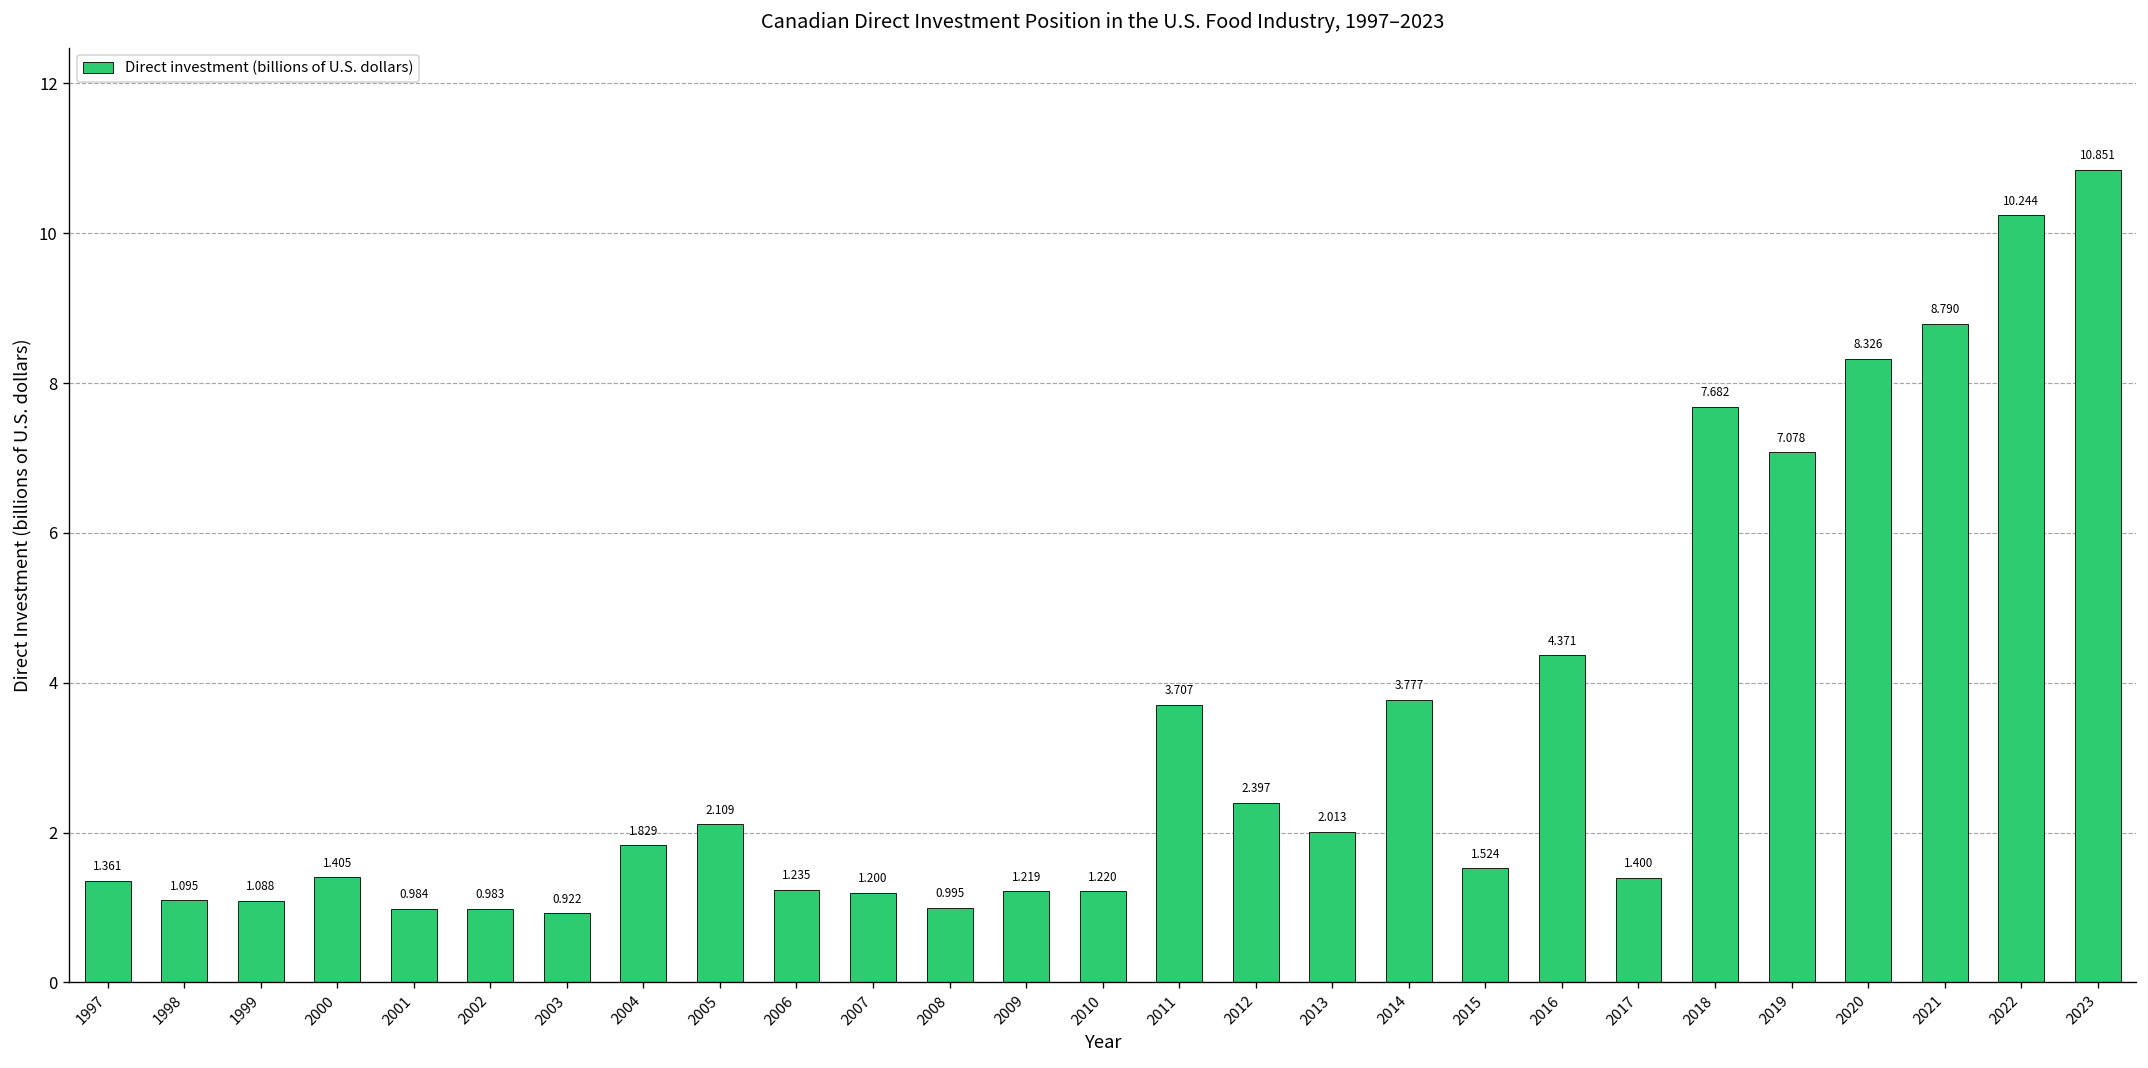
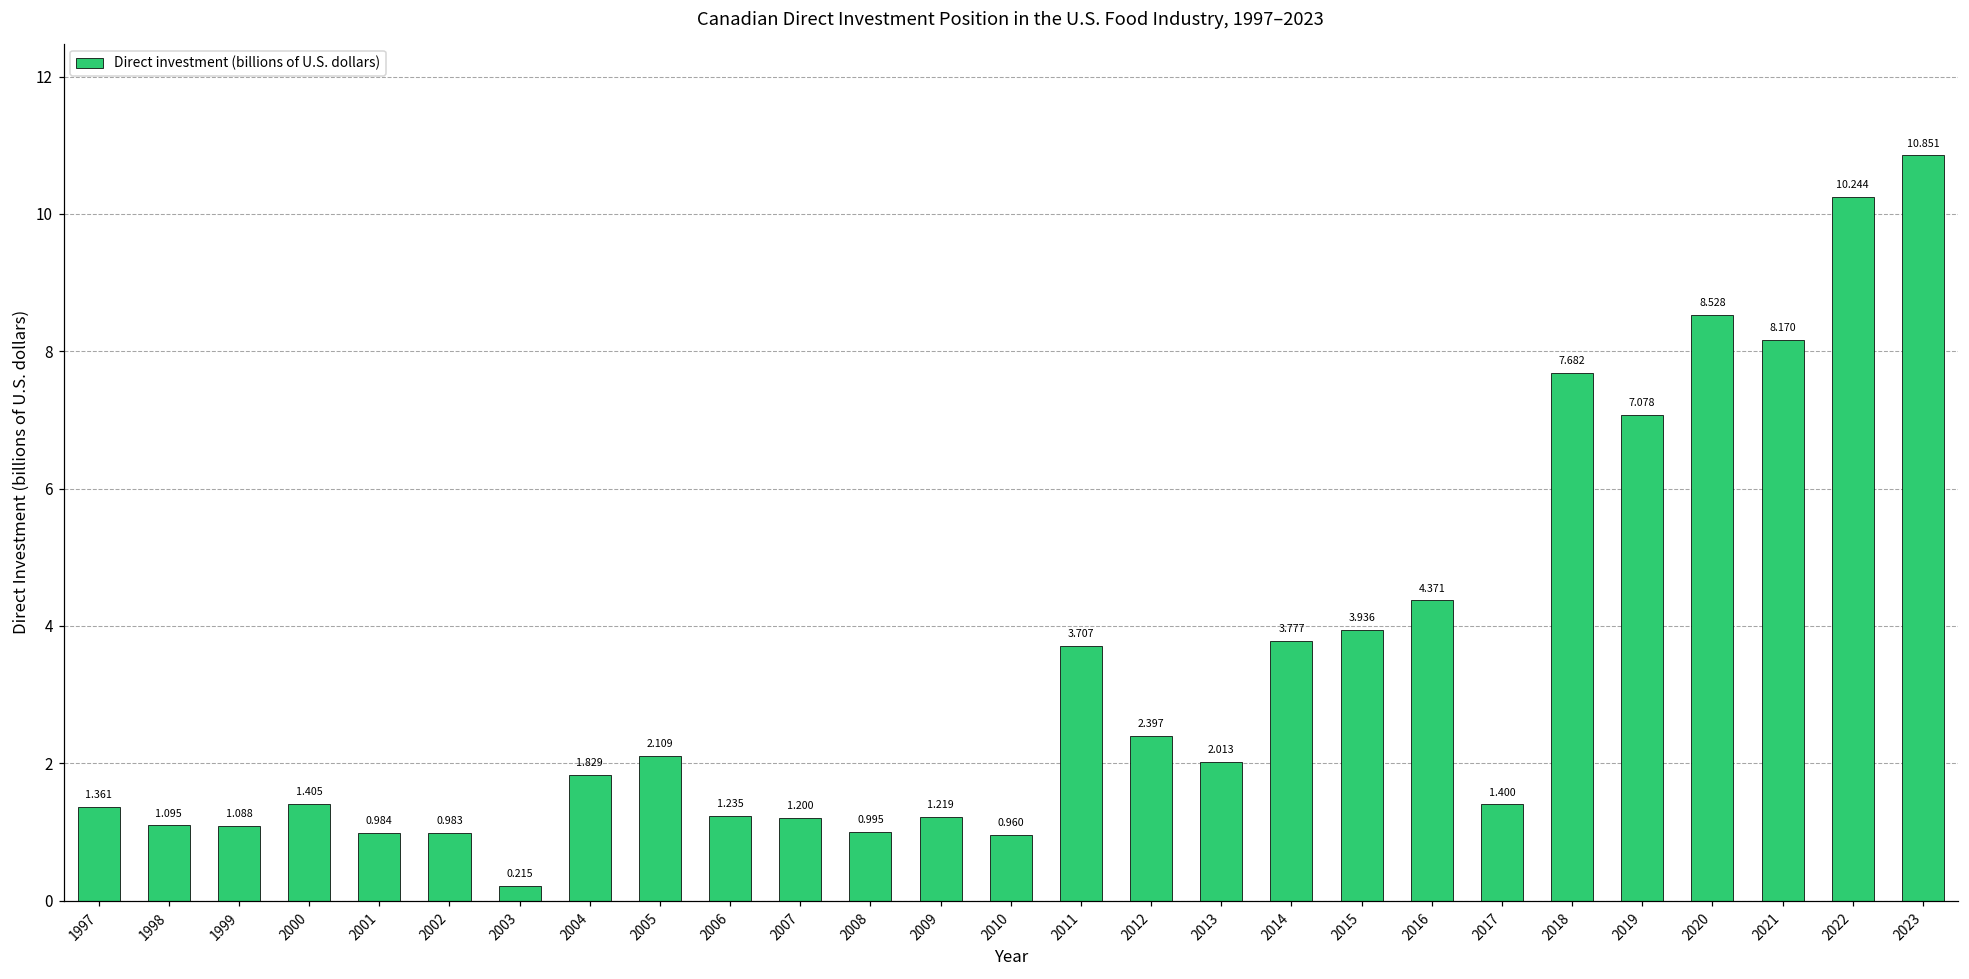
2003: 0.922 -> 0.215
2010: 1.220 -> 0.960
2015: 1.524 -> 3.936
2020: 8.326 -> 8.528
2021: 8.790 -> 8.170
